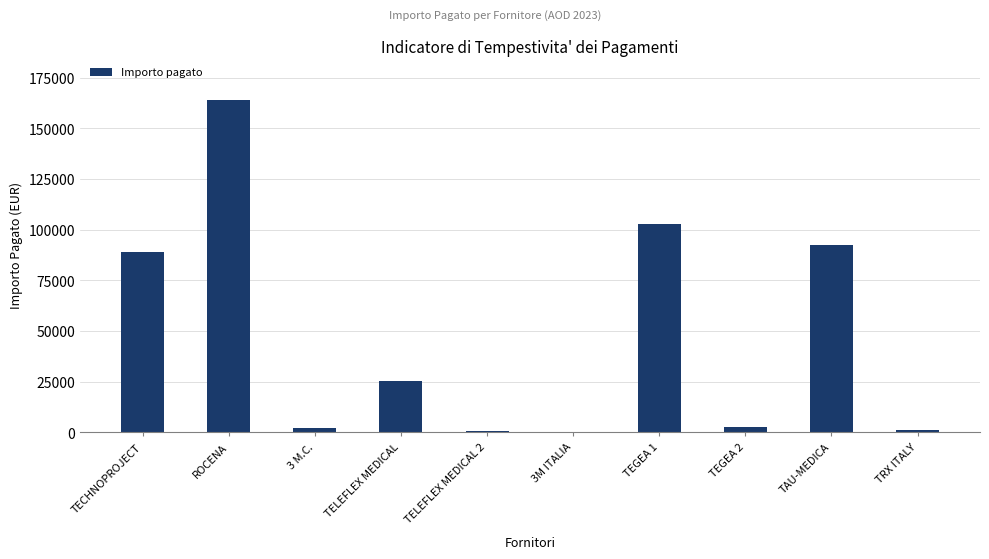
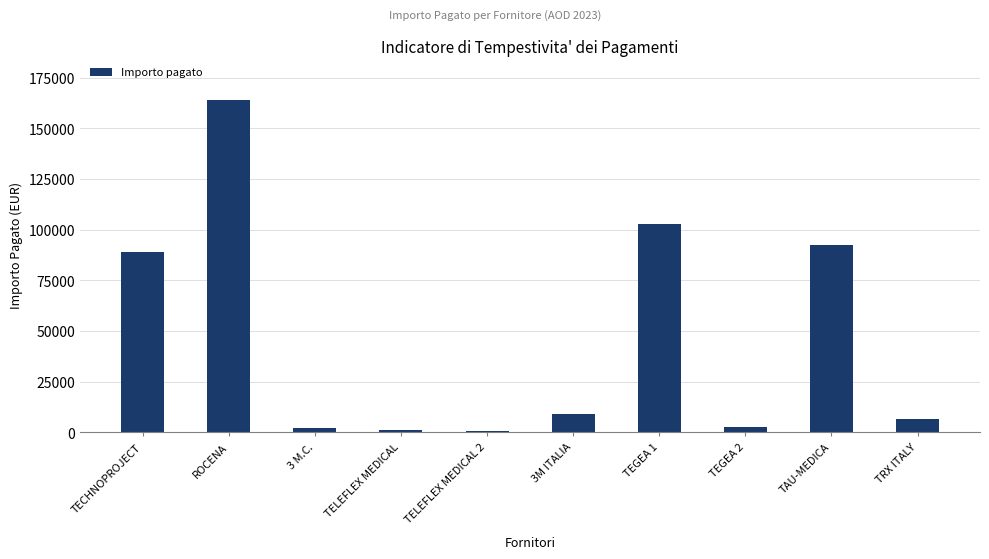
TELEFLEX MEDICAL: 25000 -> 1000
3M ITALIA: 0 -> 9000
TRX ITALY: 1000 -> 6000
